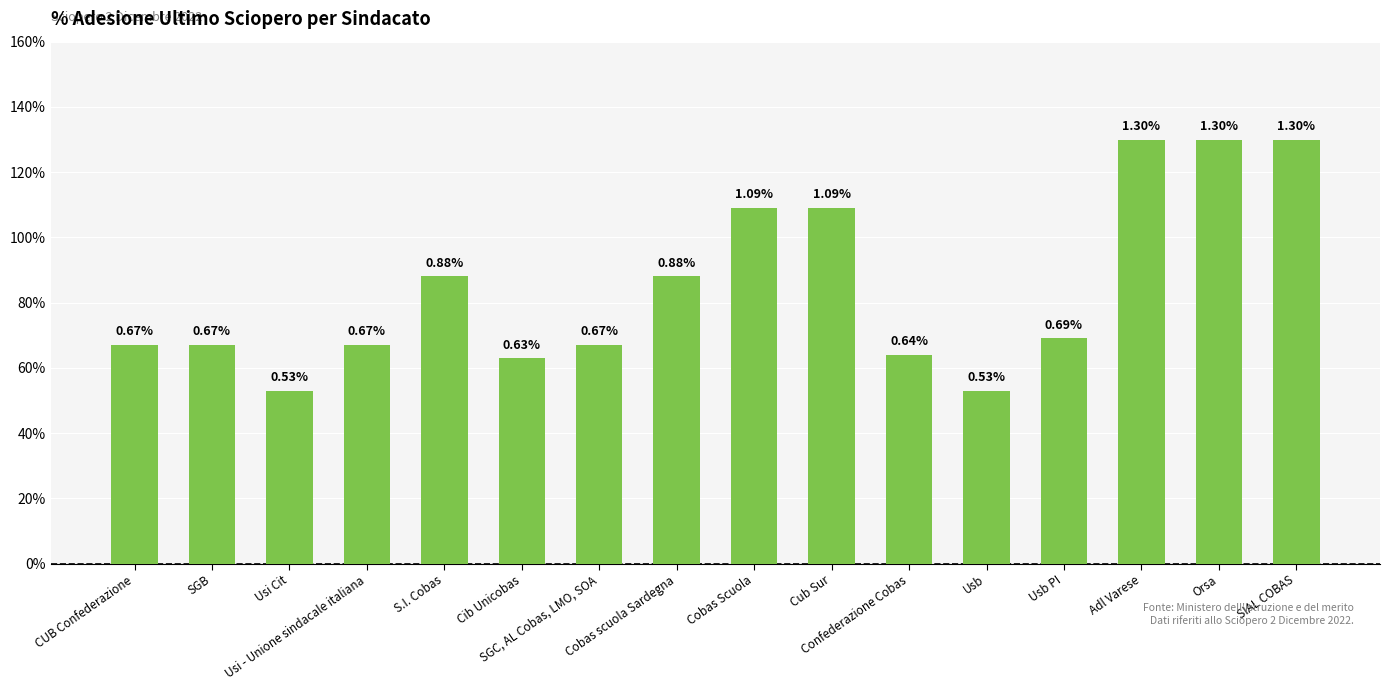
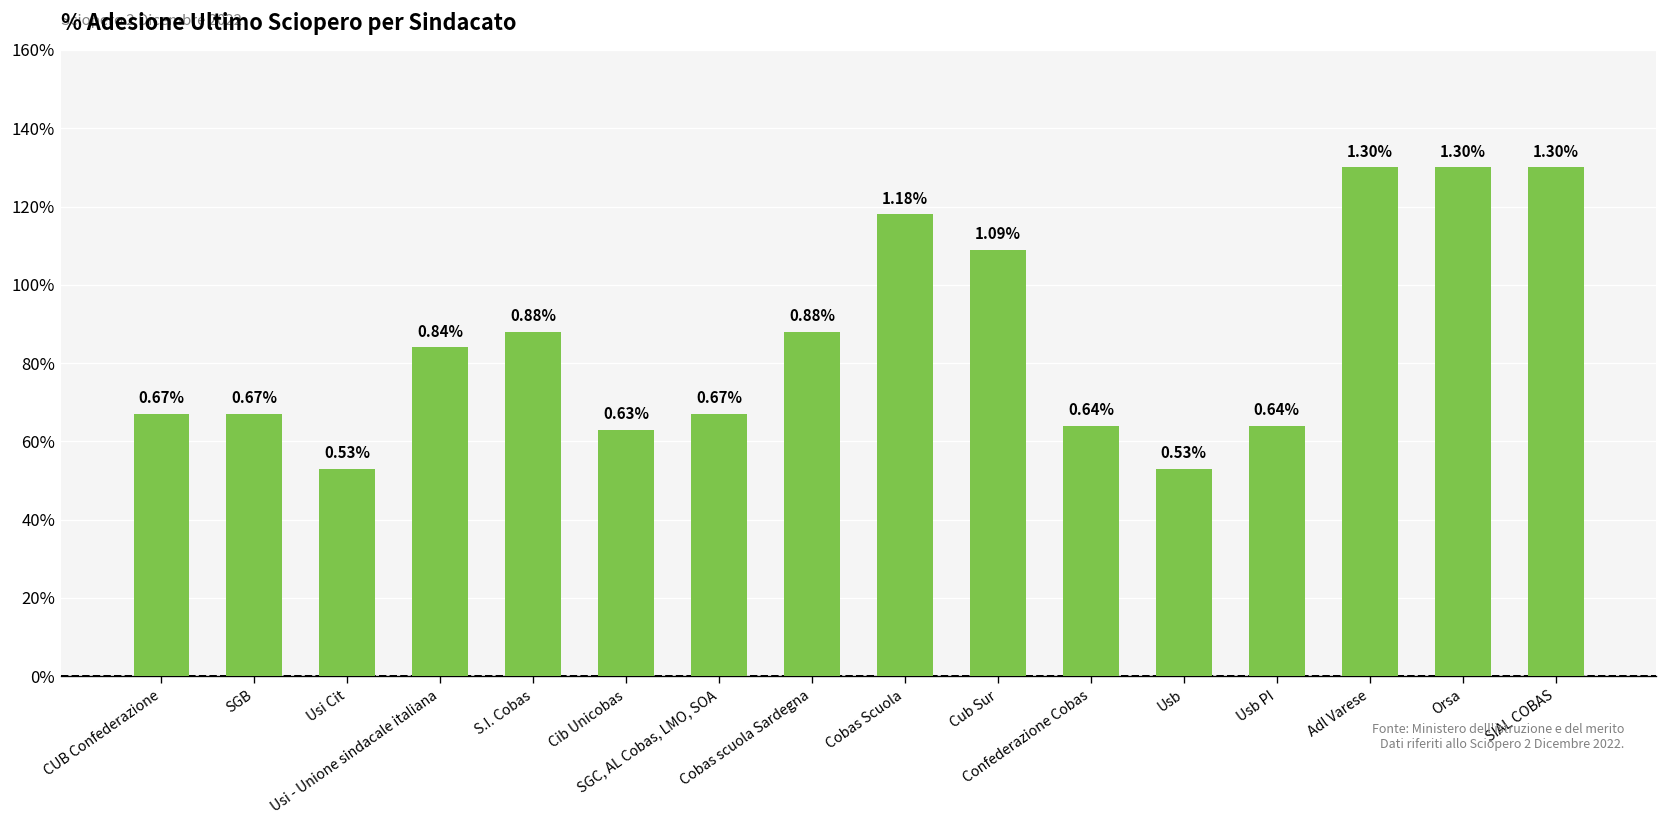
Usi - Unione sindacale italiana: 0.67% -> 0.84%
Cobas Scuola: 1.09% -> 1.18%
Usb PI: 0.69% -> 0.64%
